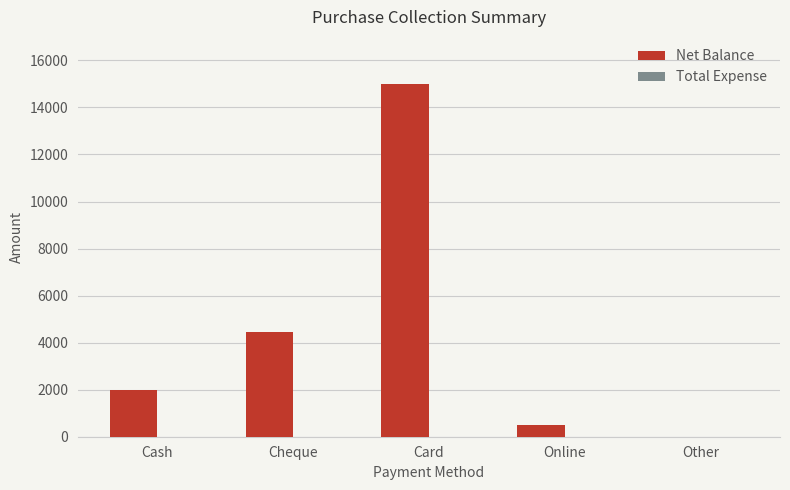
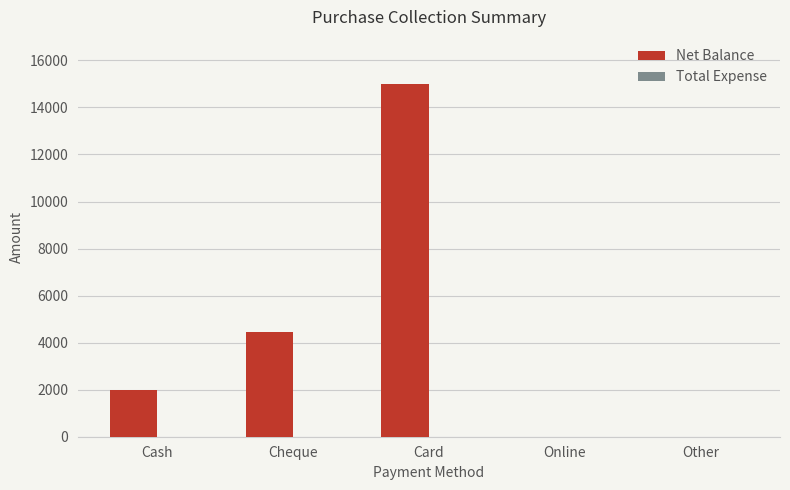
Net Balance, Online: 500 -> 0
